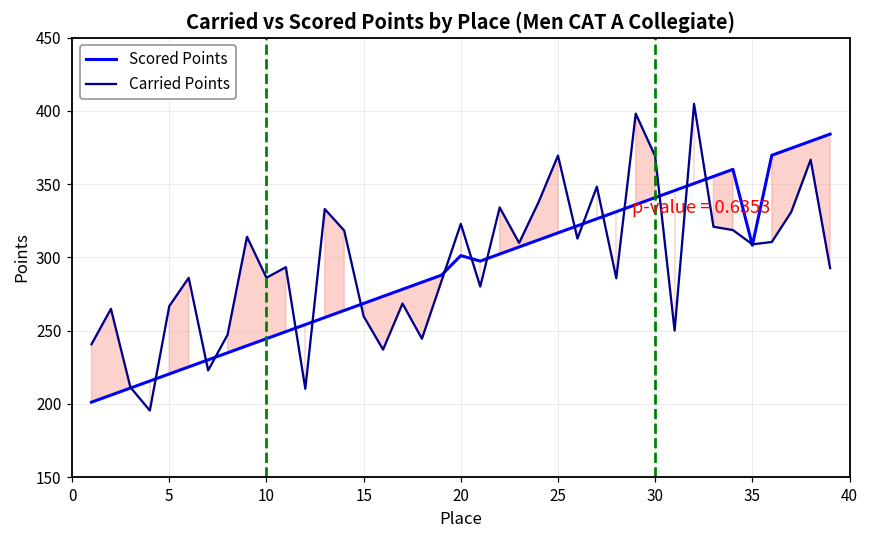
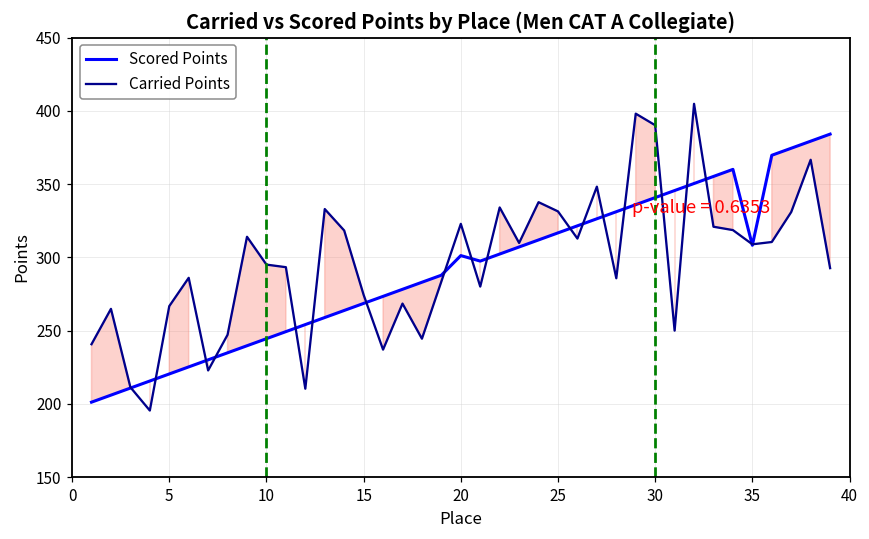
Carried Points, 10: 286 -> 295
Carried Points, 15: 260 -> 274
Carried Points, 25: 370 -> 331
Carried Points, 30: 369 -> 390
